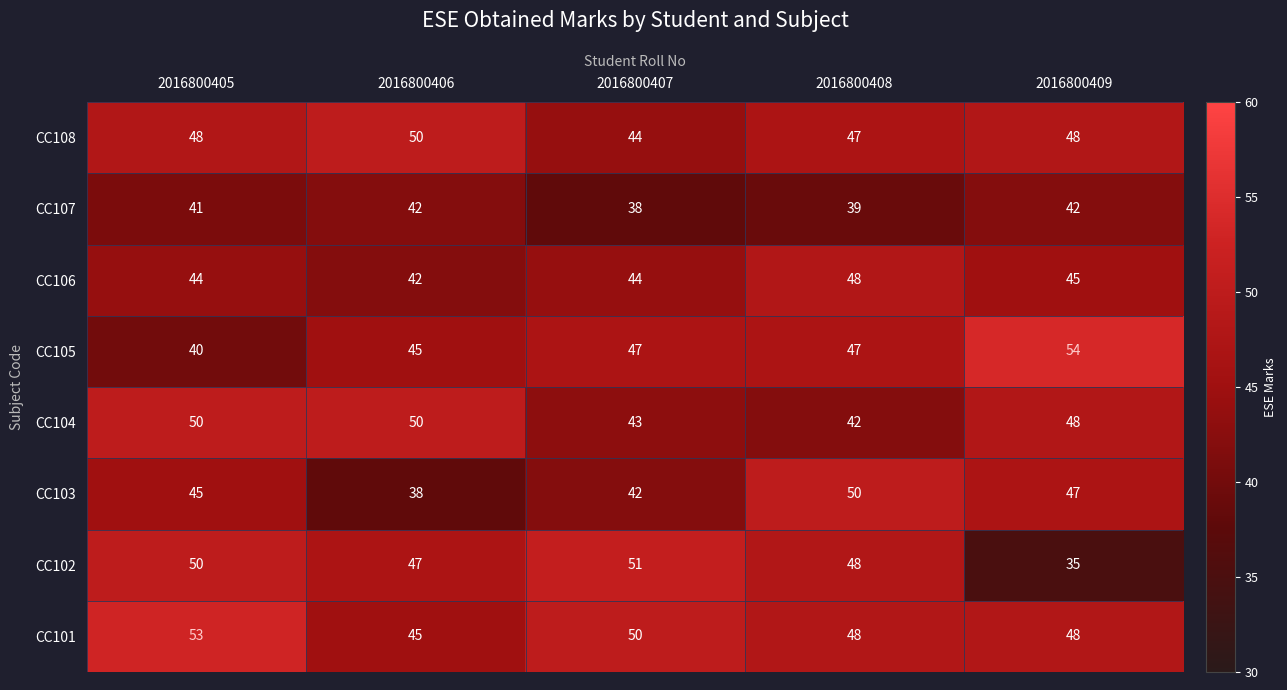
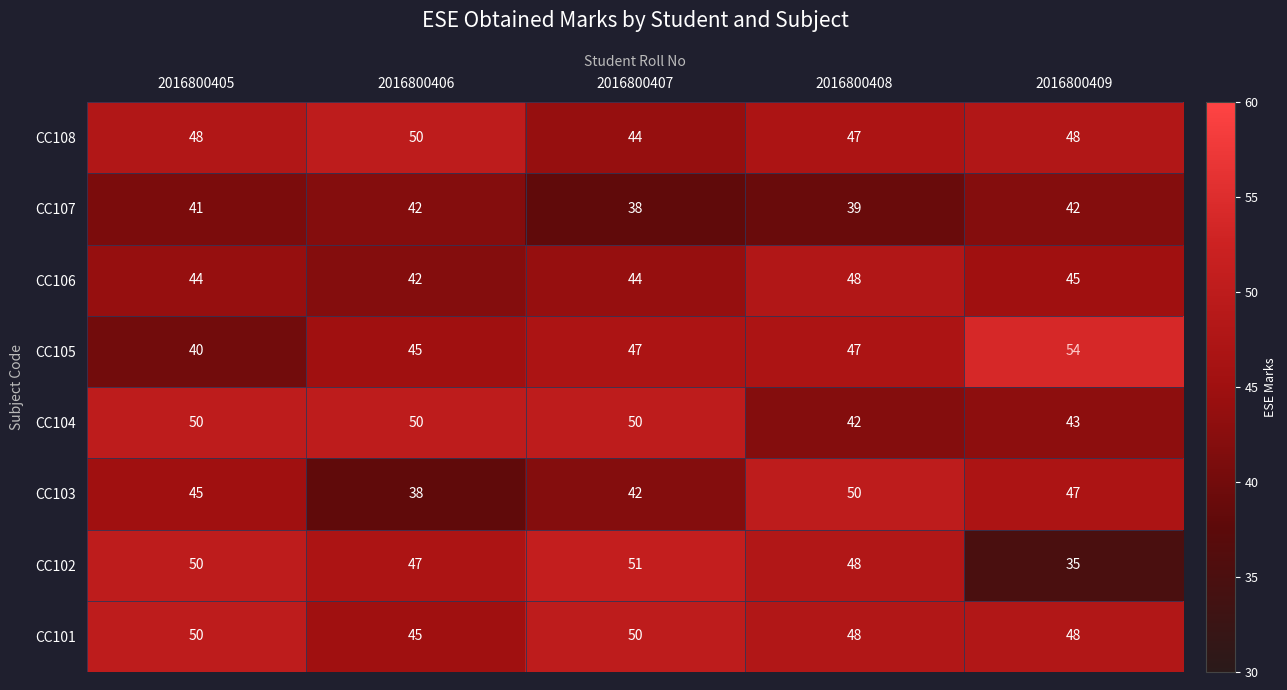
CC104, 2016800407: 43 -> 50
CC104, 2016800409: 48 -> 43
CC101, 2016800405: 53 -> 50
